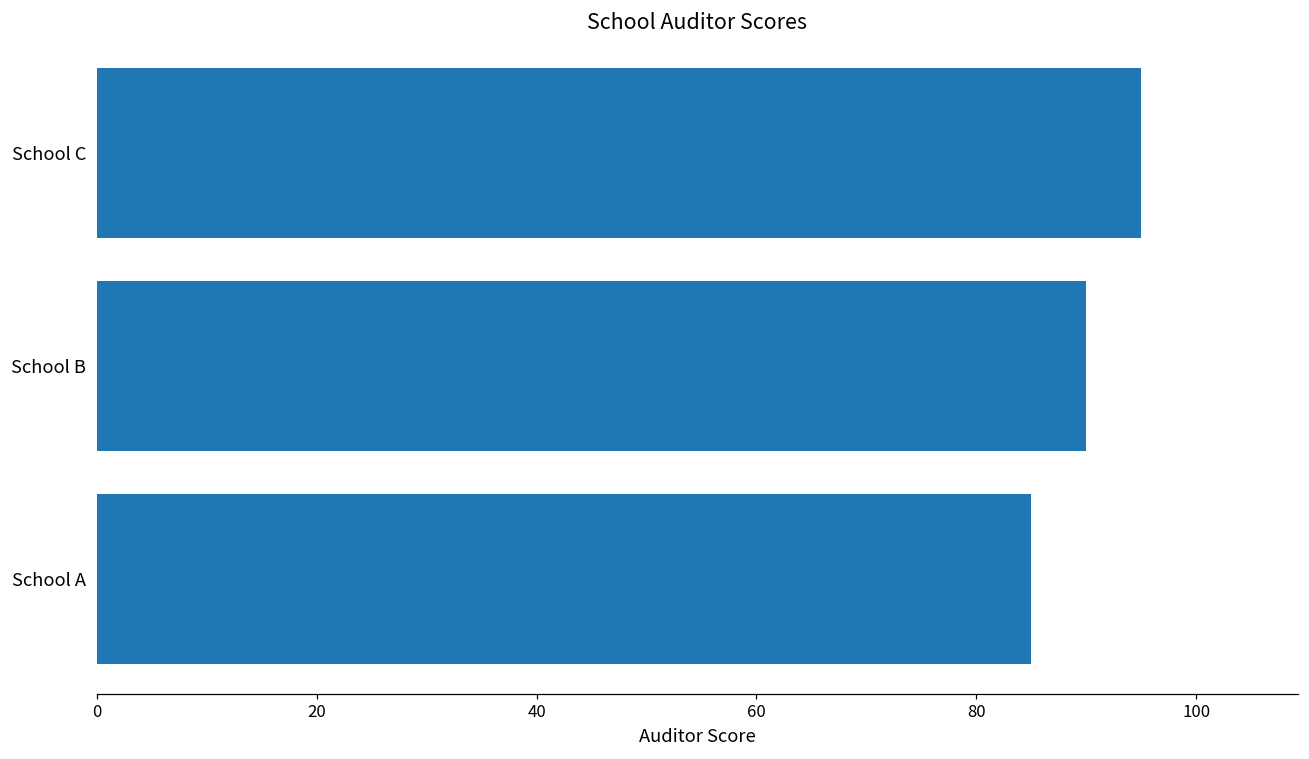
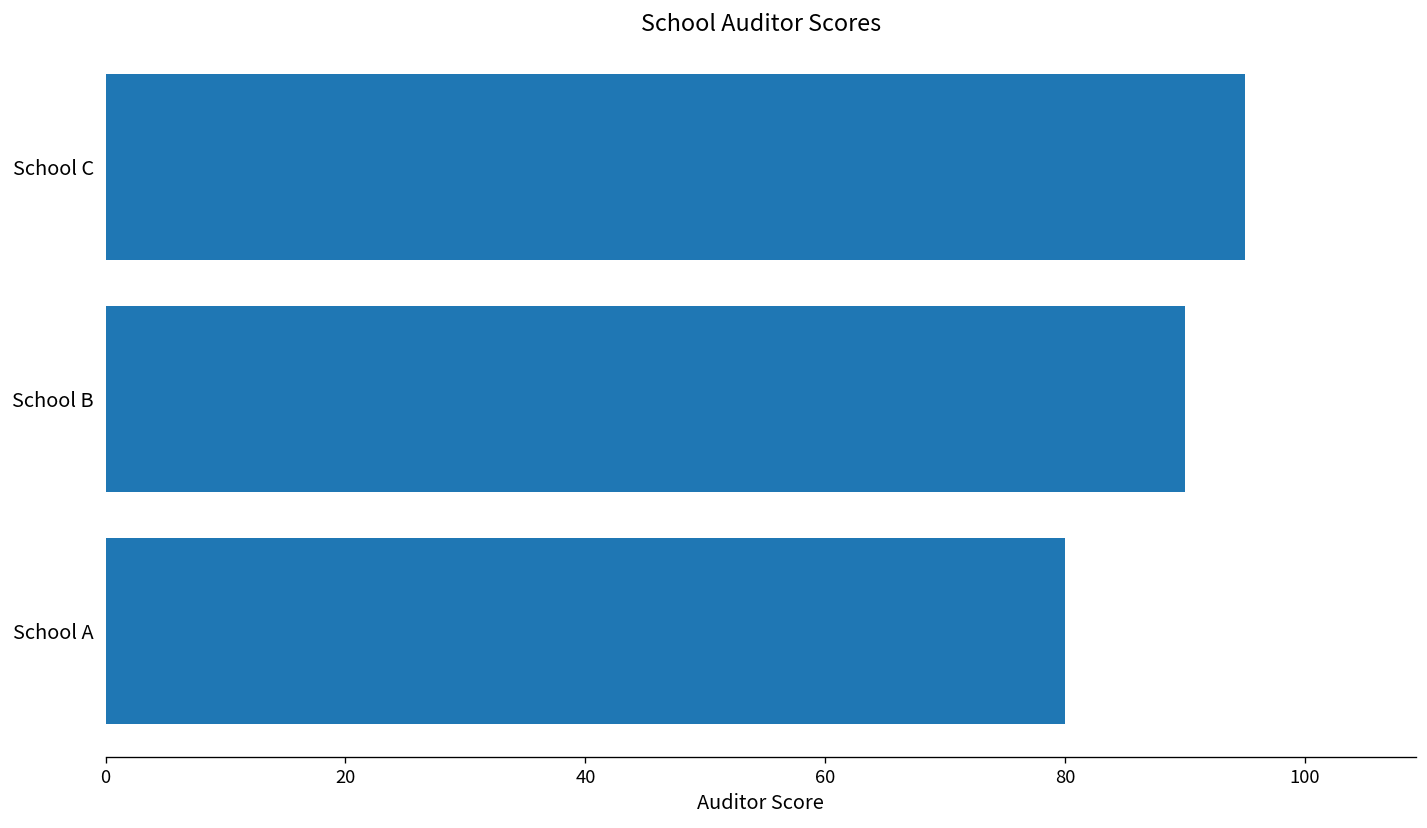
School A: 85 -> 80
